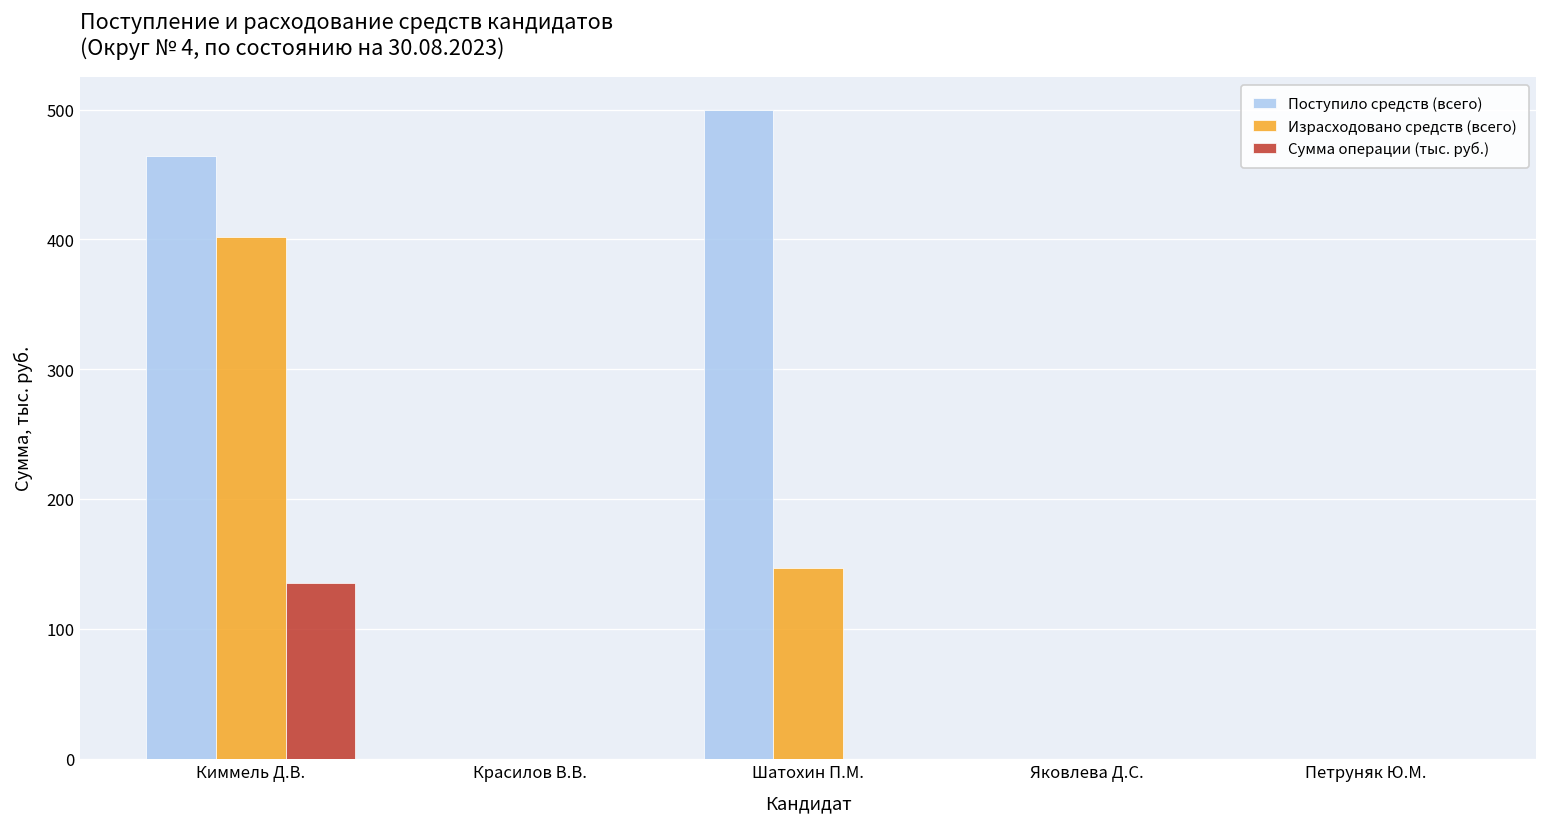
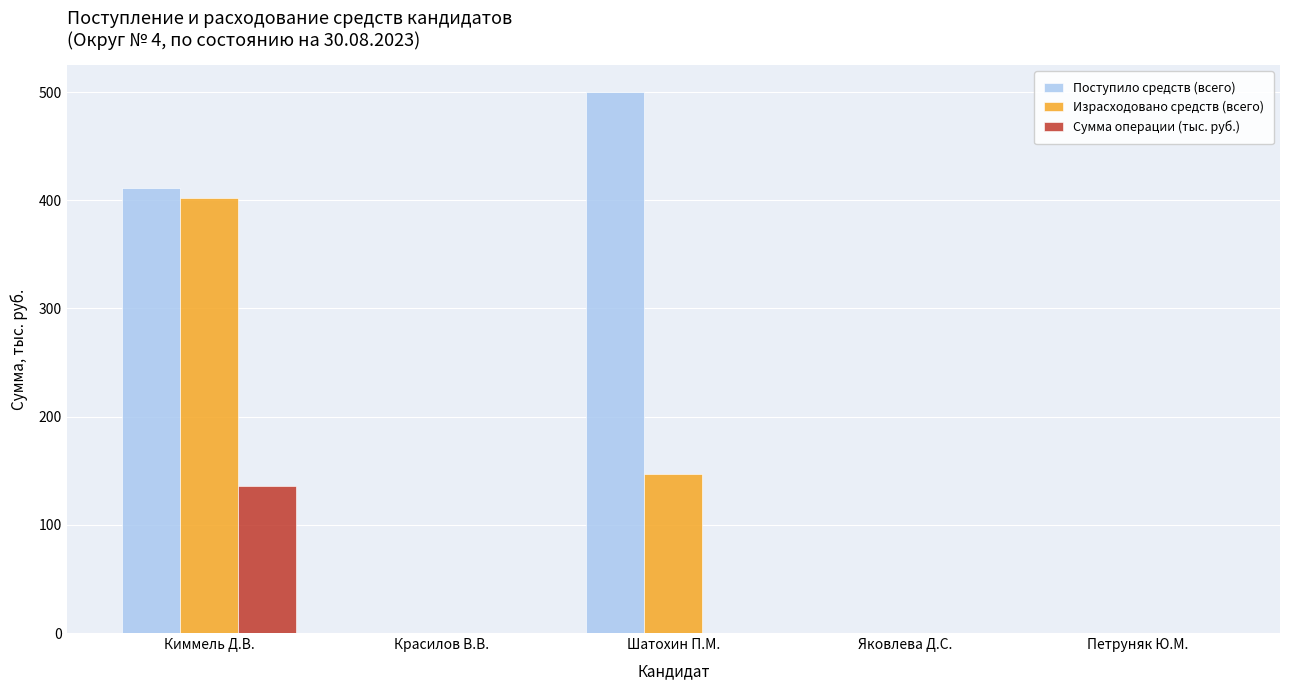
Поступило средств (всего), Киммель Д.В.: 464 -> 412
